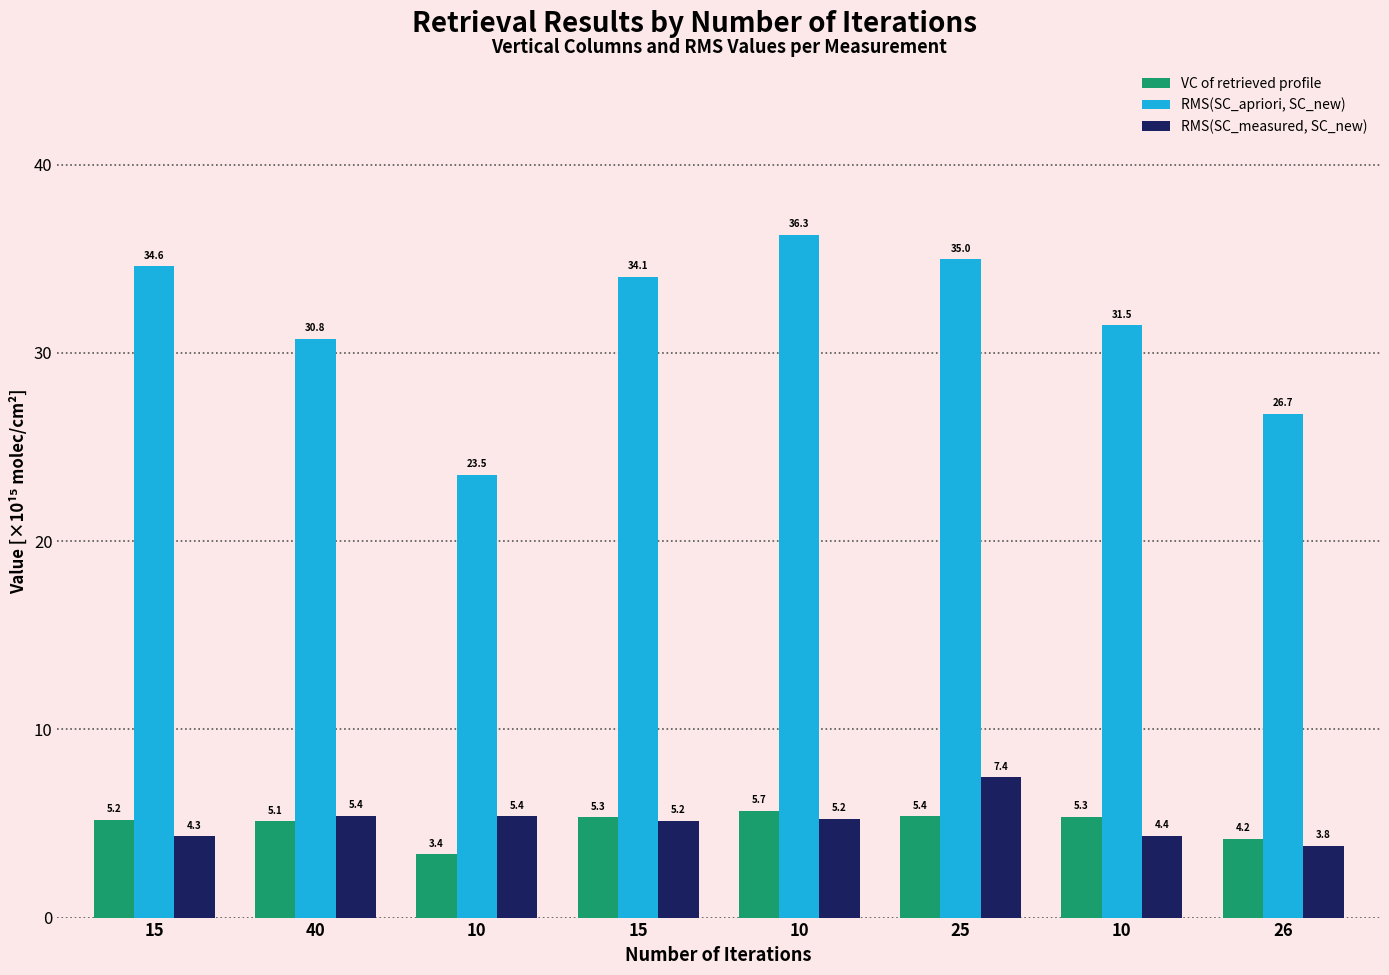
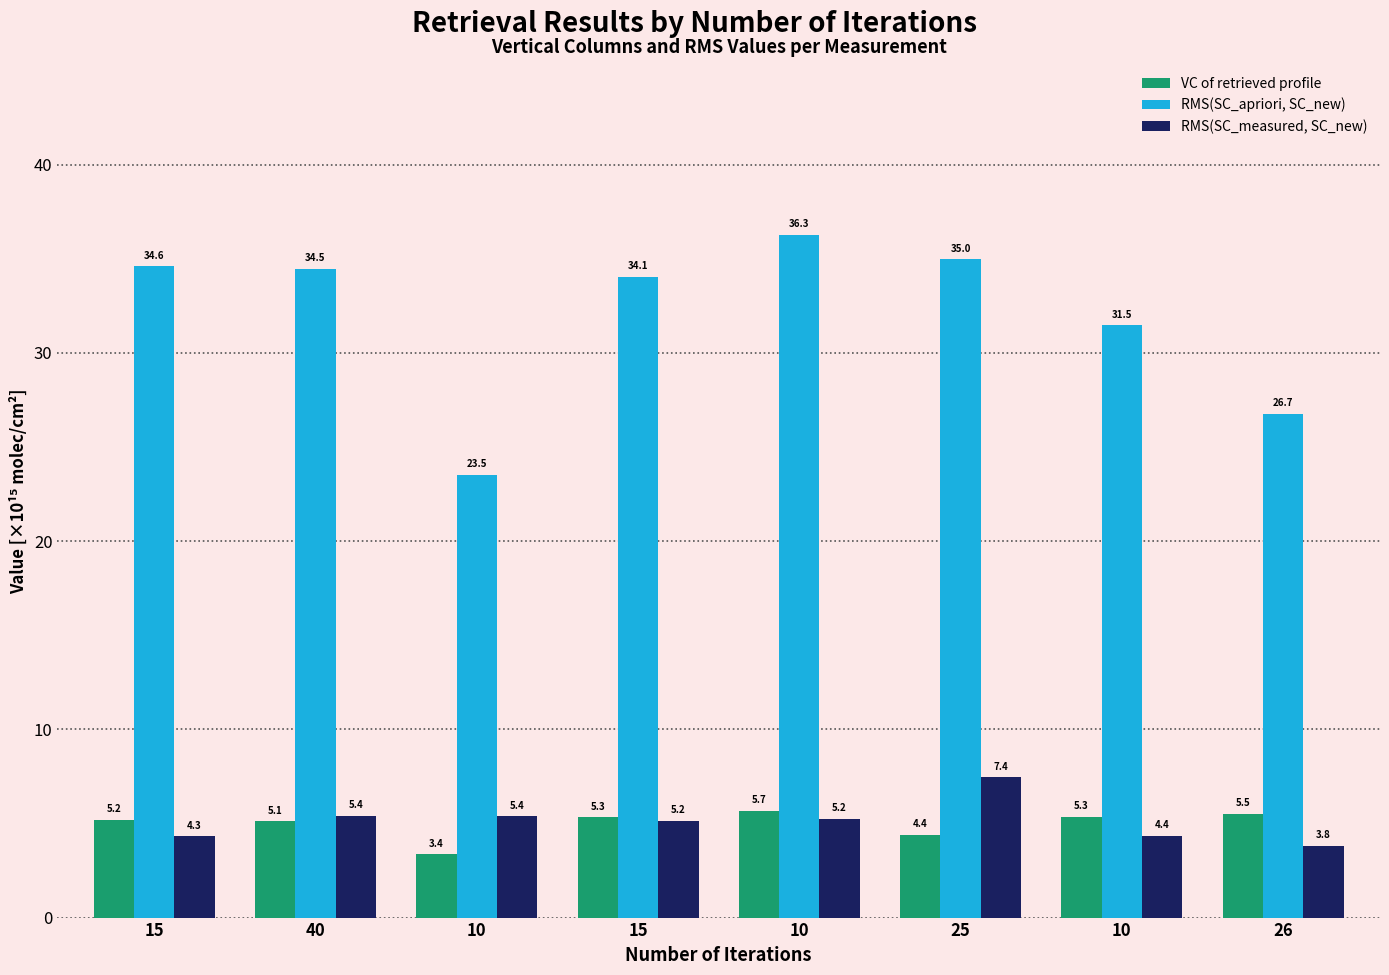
RMS(SC_apriori, SC_new), 40: 30.8 -> 34.5
VC of retrieved profile, 25: 5.4 -> 4.4
VC of retrieved profile, 26: 4.2 -> 5.5
